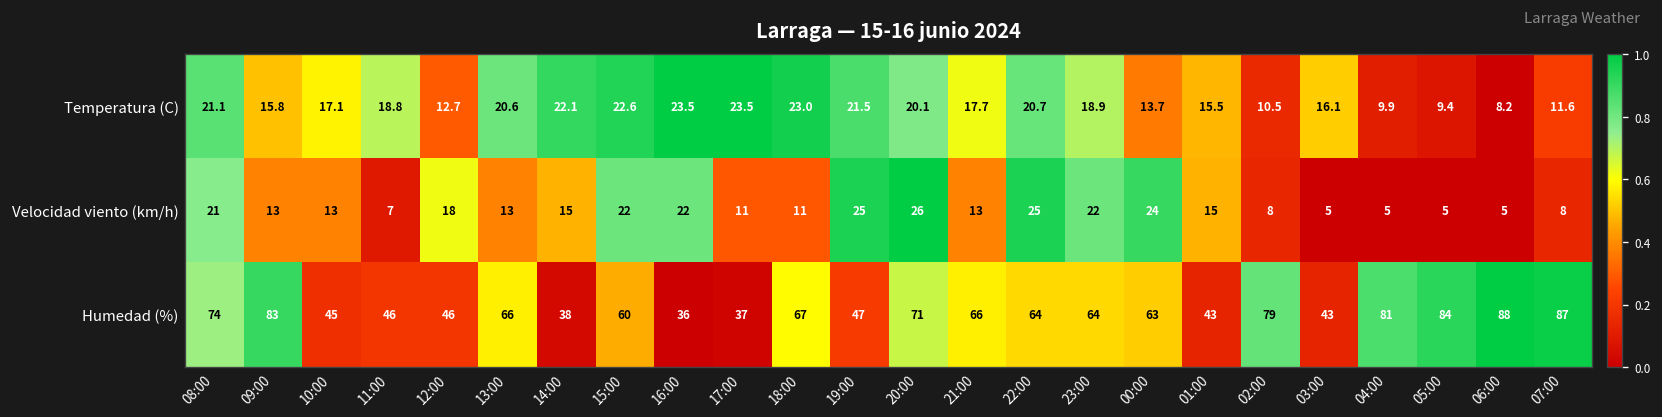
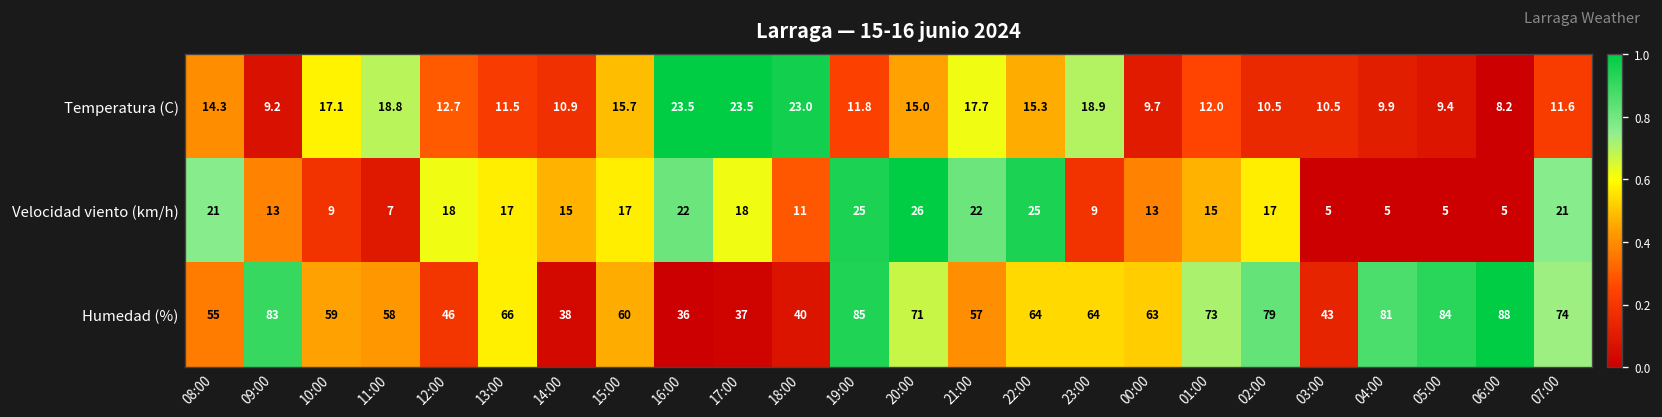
Temperatura (C), 08:00: 21.1 -> 14.3
Temperatura (C), 09:00: 15.8 -> 9.2
Temperatura (C), 13:00: 20.6 -> 11.5
Temperatura (C), 14:00: 22.1 -> 10.9
Temperatura (C), 15:00: 22.6 -> 15.7
Temperatura (C), 19:00: 21.5 -> 11.8
Temperatura (C), 20:00: 20.1 -> 15.0
Temperatura (C), 22:00: 20.7 -> 15.3
Temperatura (C), 00:00: 13.7 -> 9.7
Temperatura (C), 01:00: 15.5 -> 12.0
Temperatura (C), 03:00: 16.1 -> 10.5
Velocidad viento (km/h), 10:00: 13 -> 9
Velocidad viento (km/h), 13:00: 13 -> 17
Velocidad viento (km/h), 15:00: 22 -> 17
Velocidad viento (km/h), 17:00: 11 -> 18
Velocidad viento (km/h), 21:00: 13 -> 22
Velocidad viento (km/h), 23:00: 22 -> 9
Velocidad viento (km/h), 00:00: 24 -> 13
Velocidad viento (km/h), 02:00: 8 -> 17
Velocidad viento (km/h), 07:00: 8 -> 21
Humedad (%), 08:00: 74 -> 55
Humedad (%), 10:00: 45 -> 59
Humedad (%), 11:00: 46 -> 58
Humedad (%), 18:00: 67 -> 40
Humedad (%), 19:00: 47 -> 85
Humedad (%), 21:00: 66 -> 57
Humedad (%), 01:00: 43 -> 73
Humedad (%), 07:00: 87 -> 74
